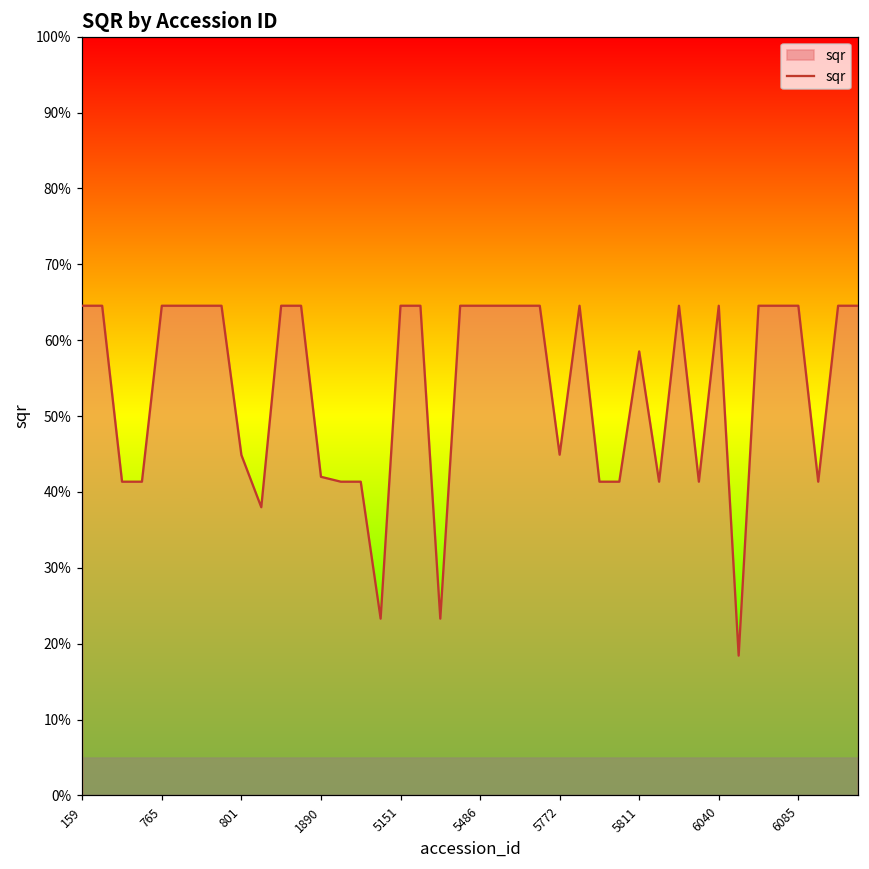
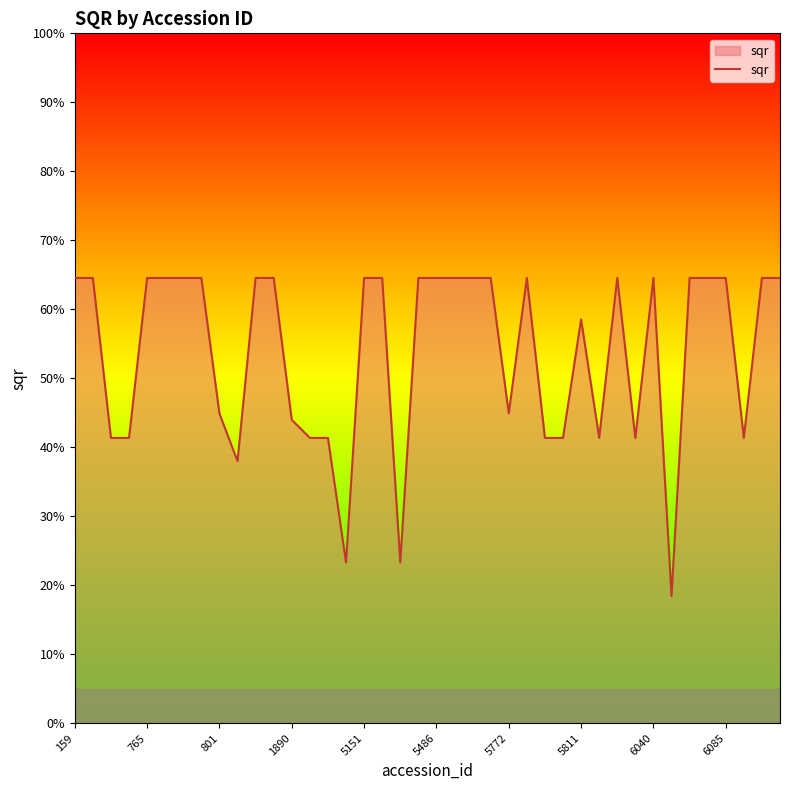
1890: 42% -> 44%
